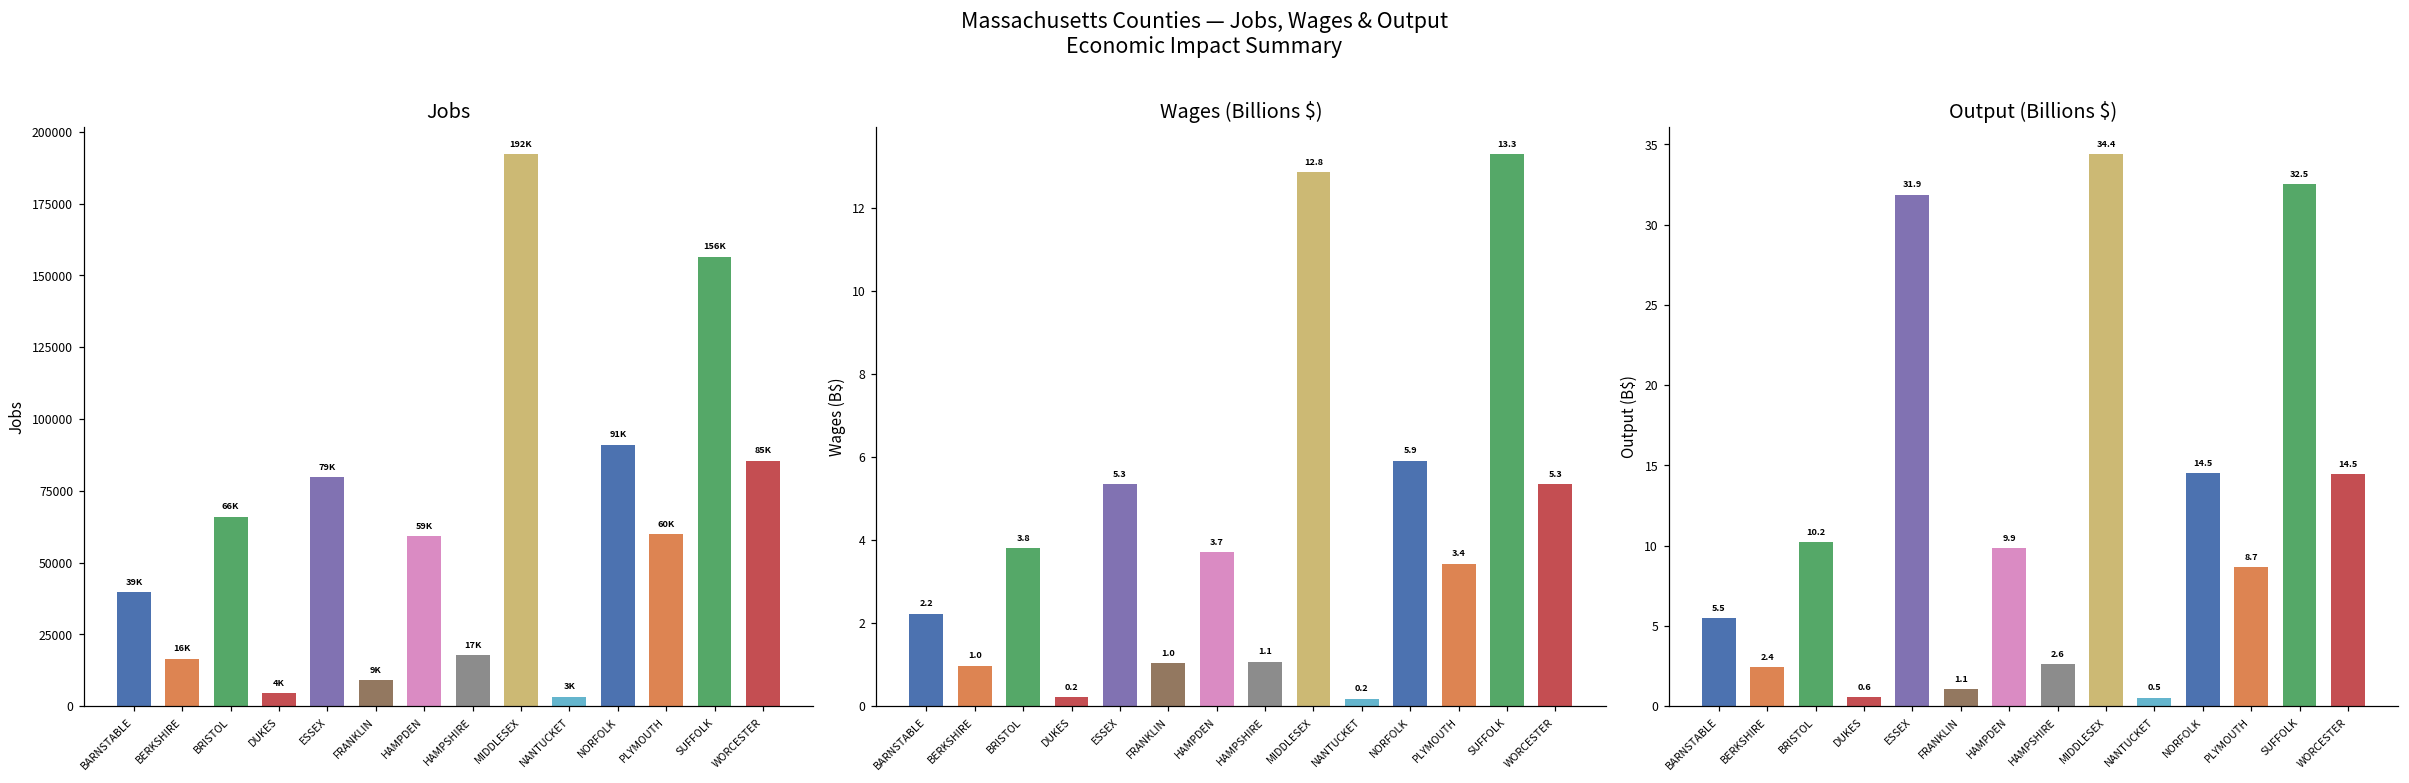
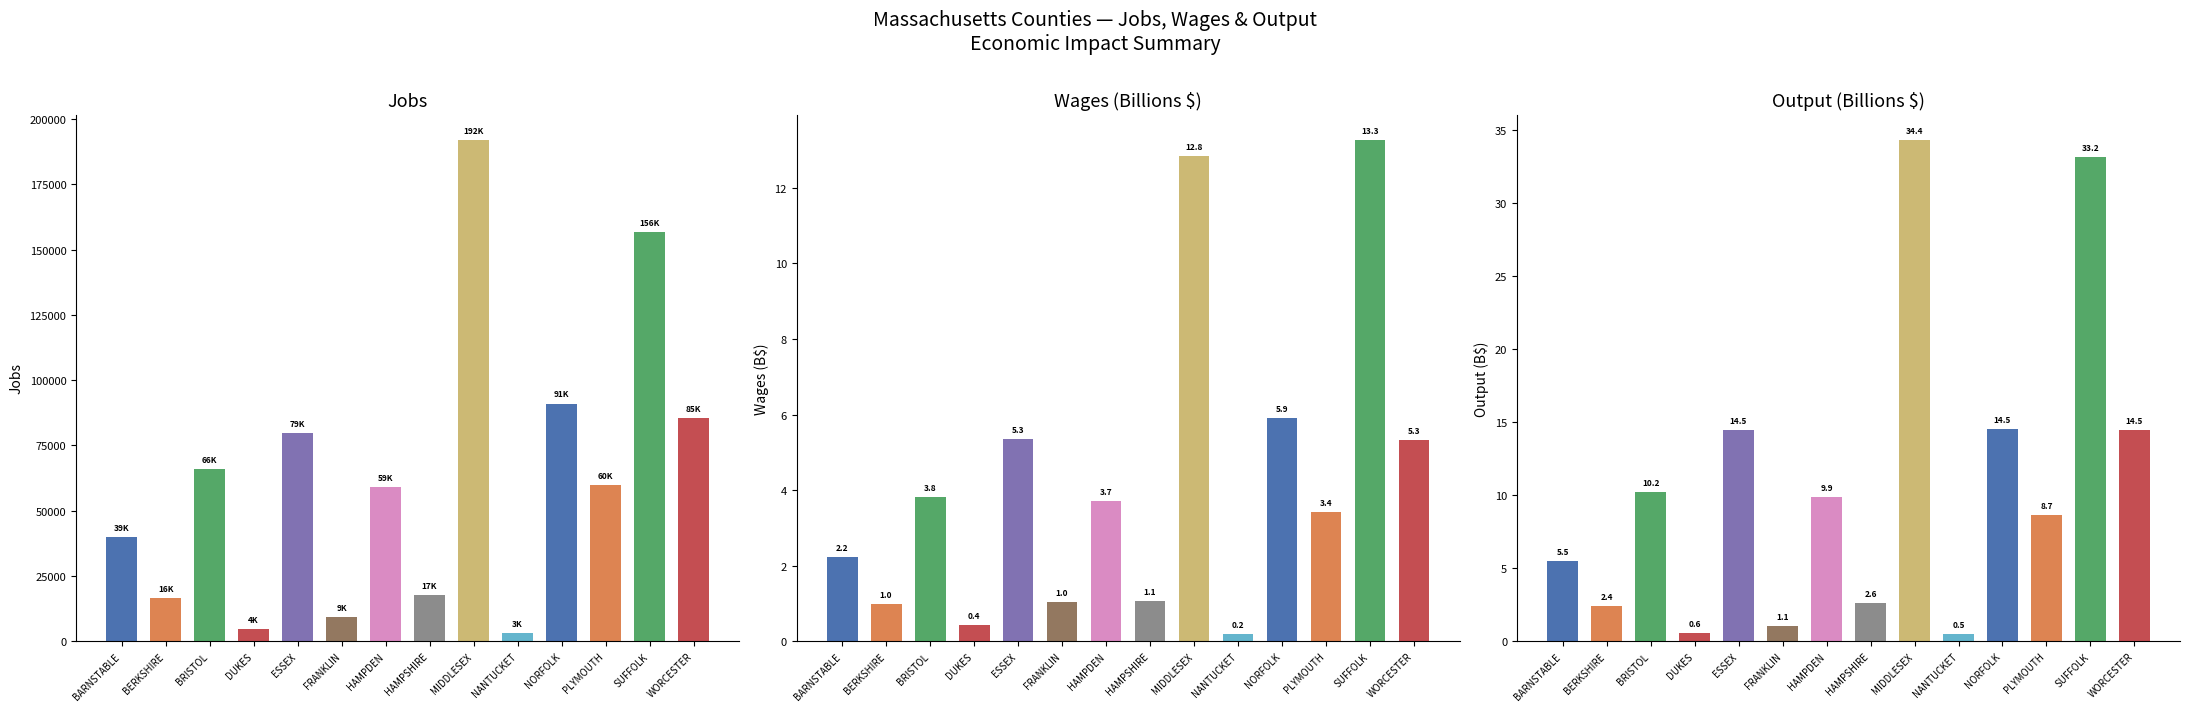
Wages (Billions $), DUKES: 0.2 -> 0.4
Output (Billions $), ESSEX: 31.9 -> 14.5
Output (Billions $), SUFFOLK: 32.5 -> 33.2
